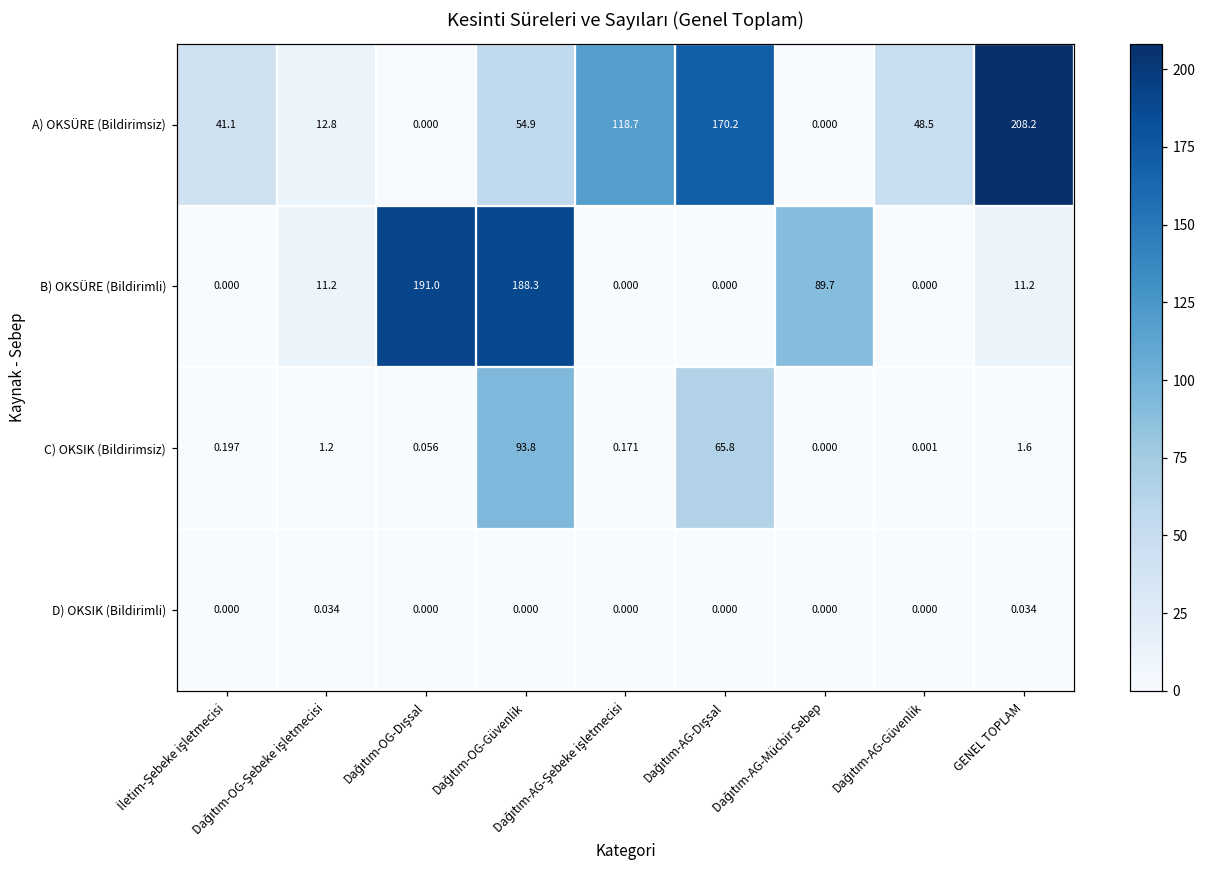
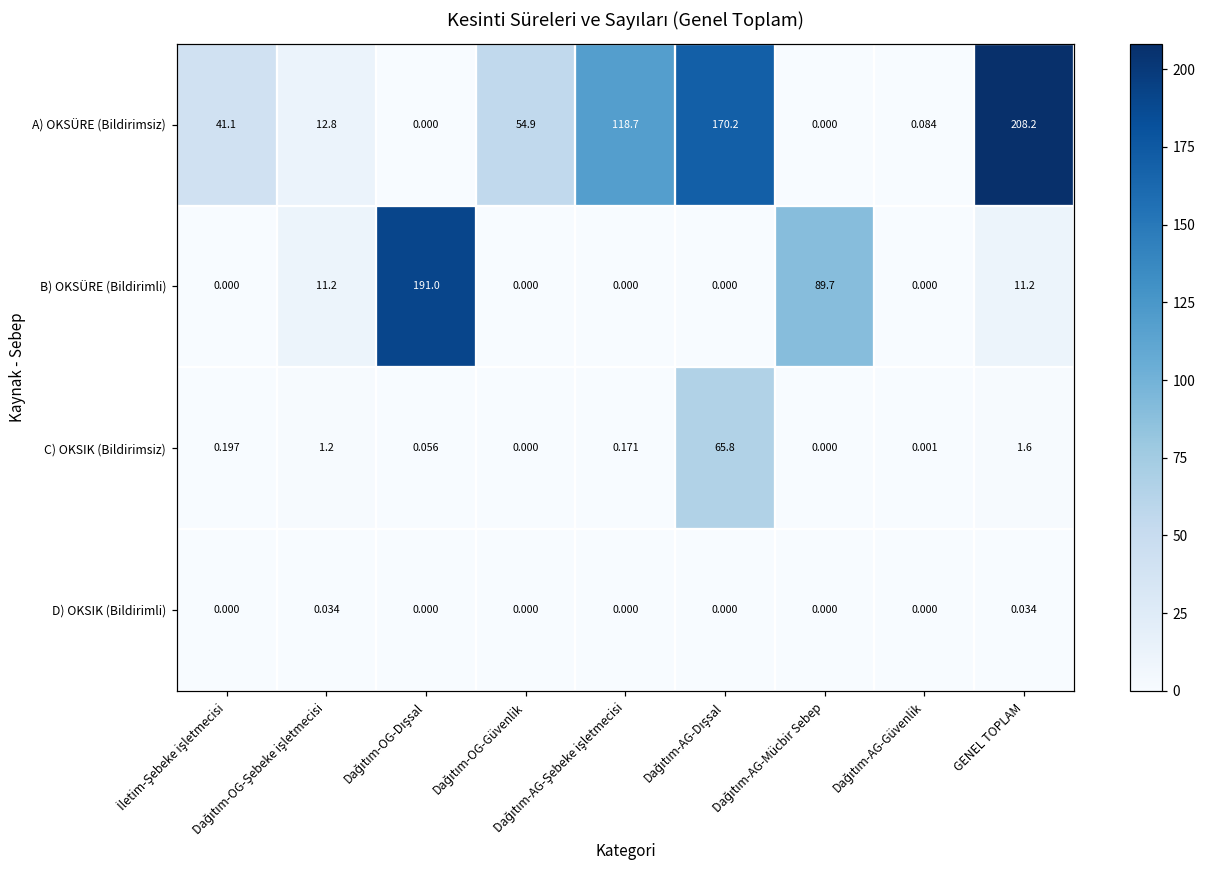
A) OKSÜRE (Bildirimsiz), Dağıtım-AG-Güvenlik: 48.5 -> 0.084
B) OKSÜRE (Bildirimli), Dağıtım-OG-Güvenlik: 188.3 -> 0.000
C) OKSIK (Bildirimsiz), Dağıtım-OG-Güvenlik: 93.8 -> 0.000
